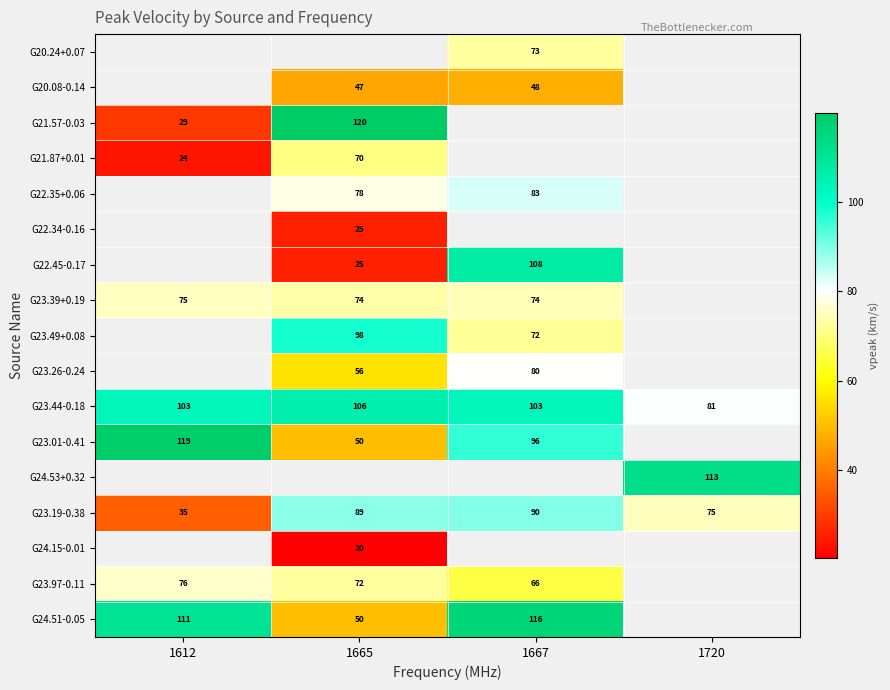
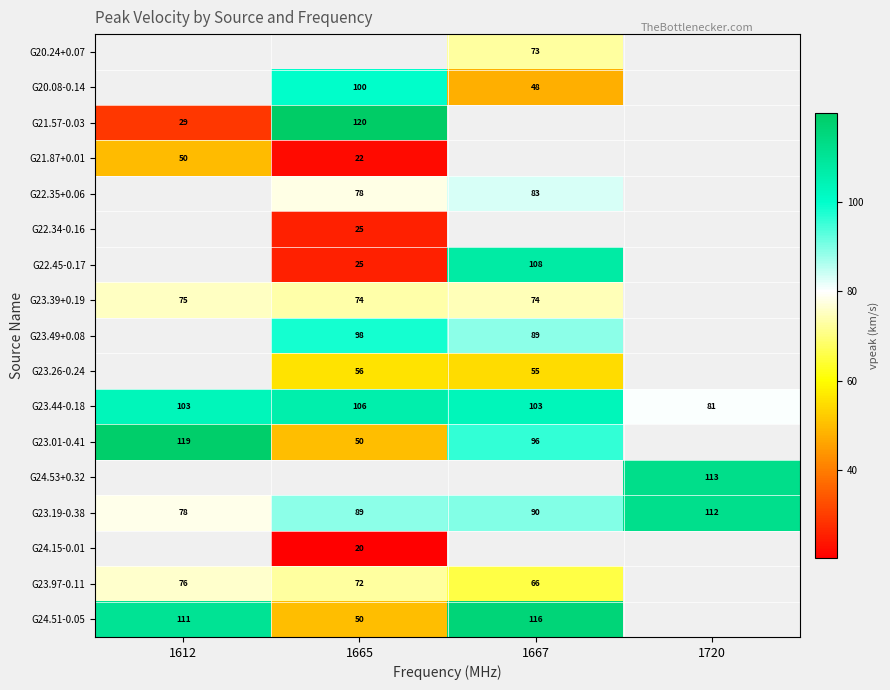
G20.08-0.14, 1665: 47 -> 100
G21.87+0.01, 1612: 24 -> 50
G21.87+0.01, 1665: 70 -> 22
G23.49+0.08, 1667: 72 -> 89
G23.26-0.24, 1667: 80 -> 55
G23.19-0.38, 1612: 35 -> 78
G23.19-0.38, 1720: 75 -> 112
